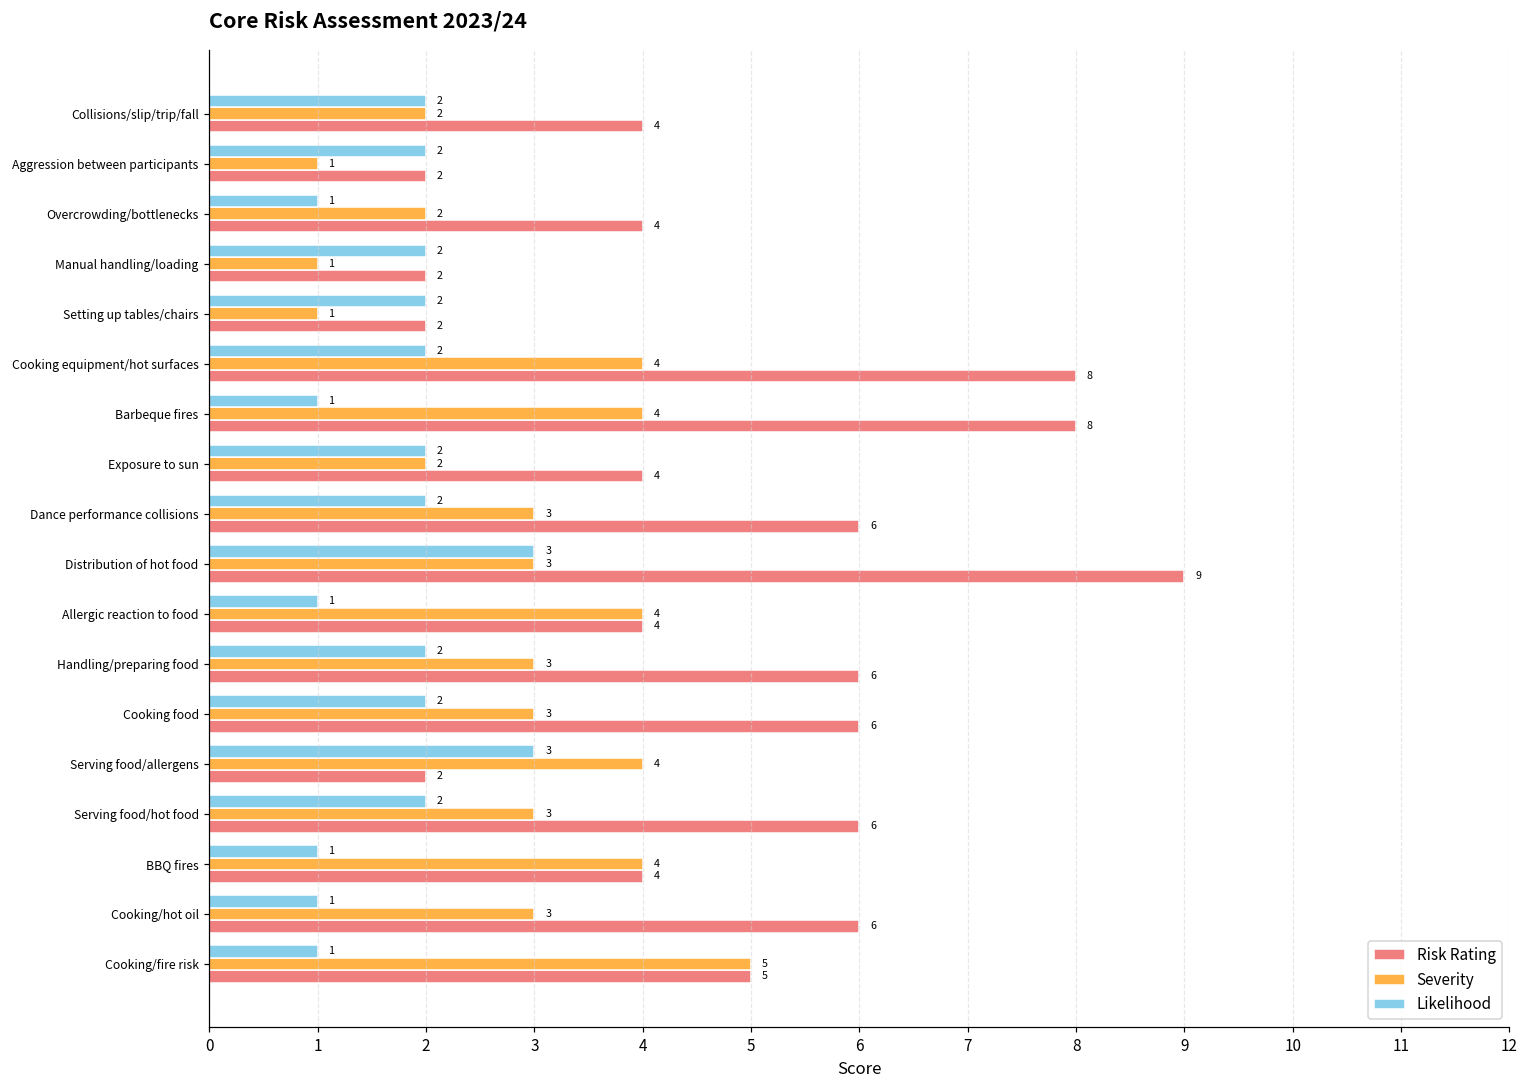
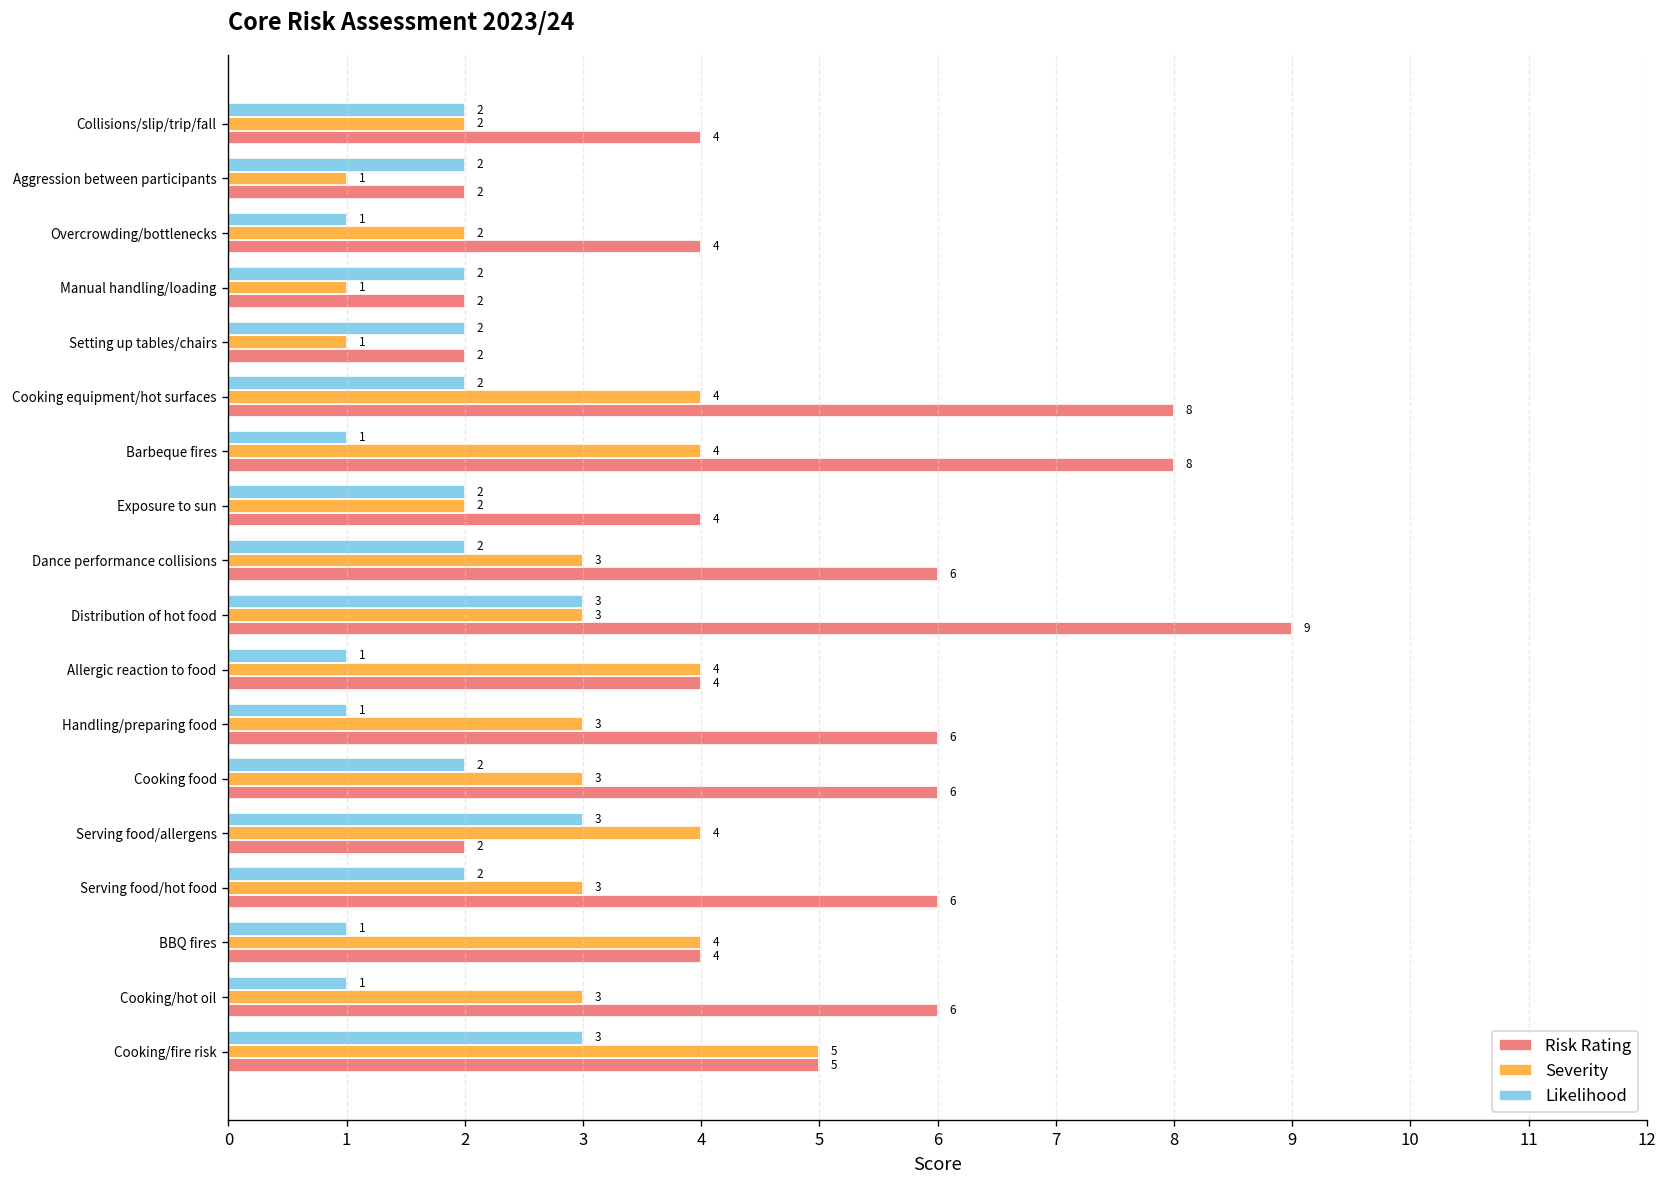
Likelihood, Handling/preparing food: 2 -> 1
Likelihood, Cooking/fire risk: 1 -> 3
